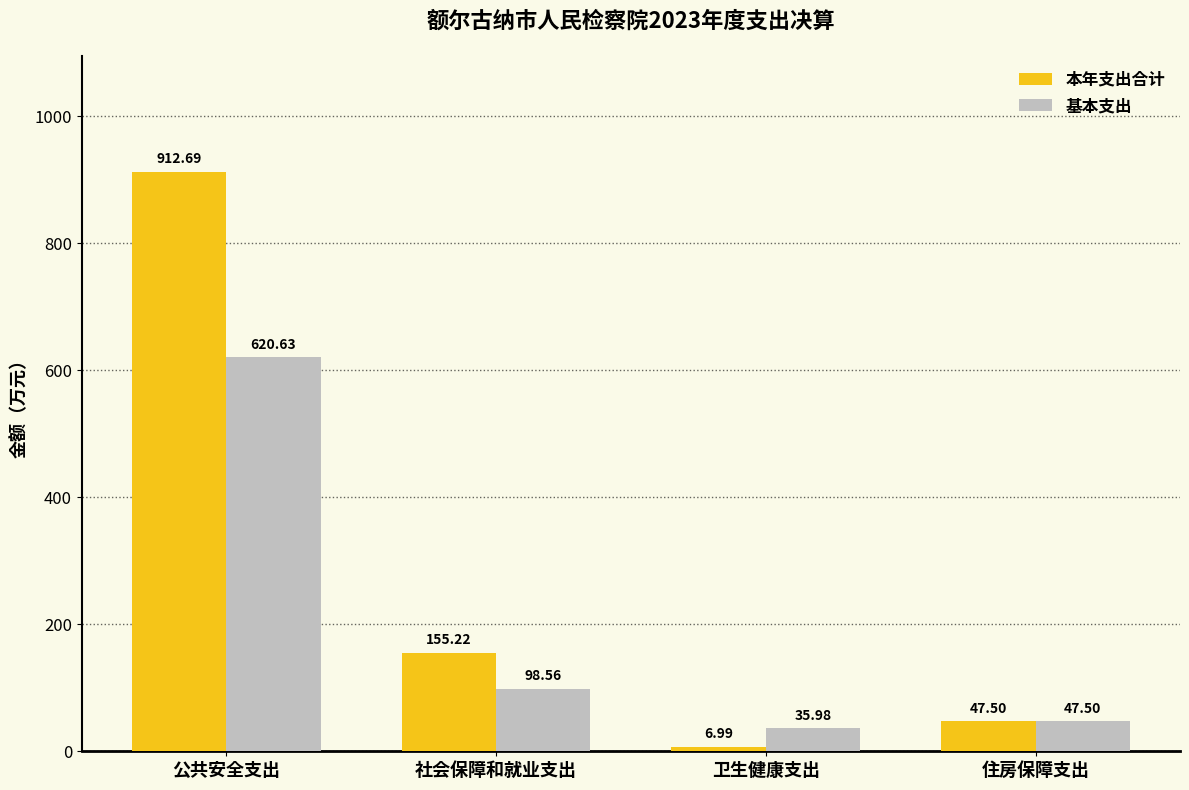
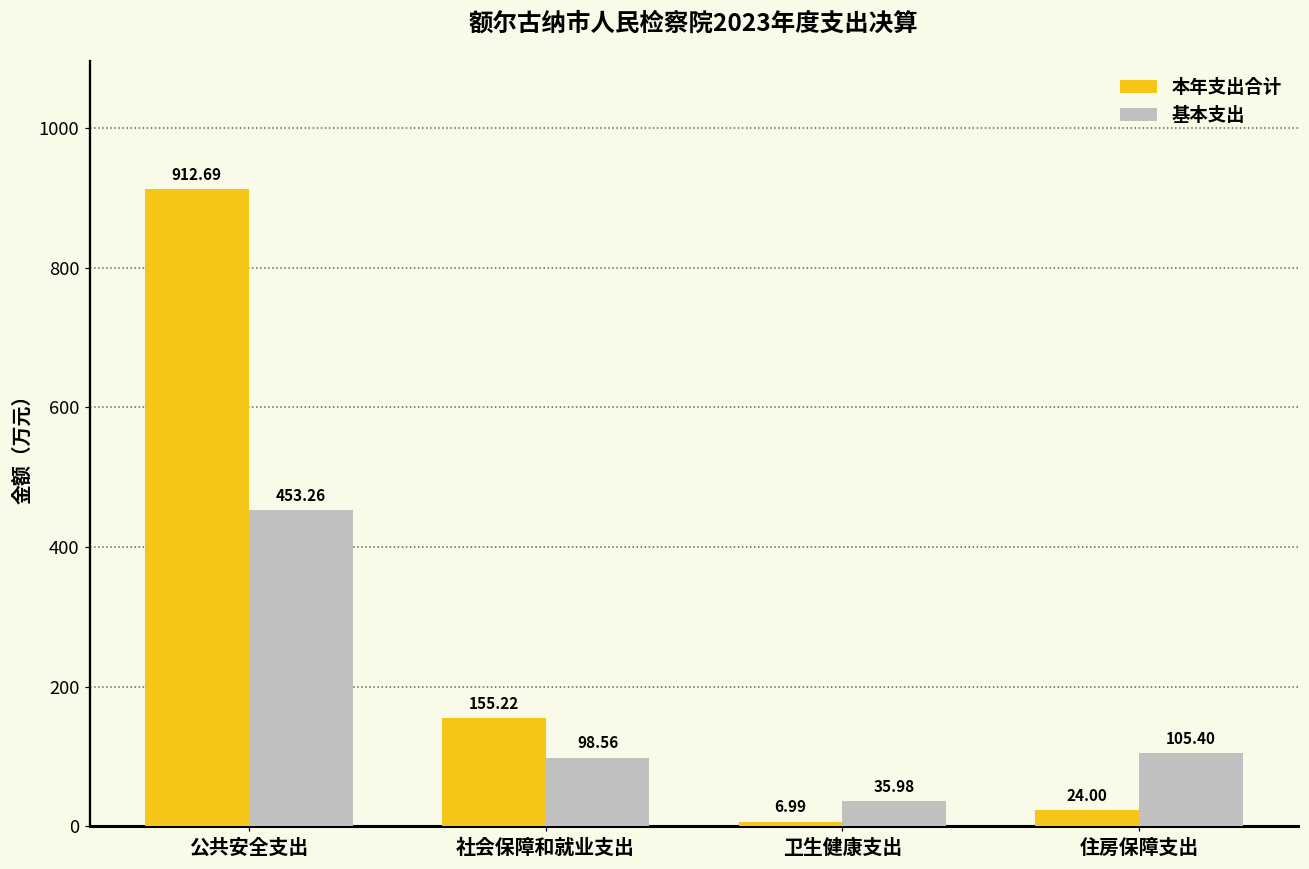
基本支出, 公共安全支出: 620.63 -> 453.26
本年支出合计, 住房保障支出: 47.50 -> 24.00
基本支出, 住房保障支出: 47.50 -> 105.40
